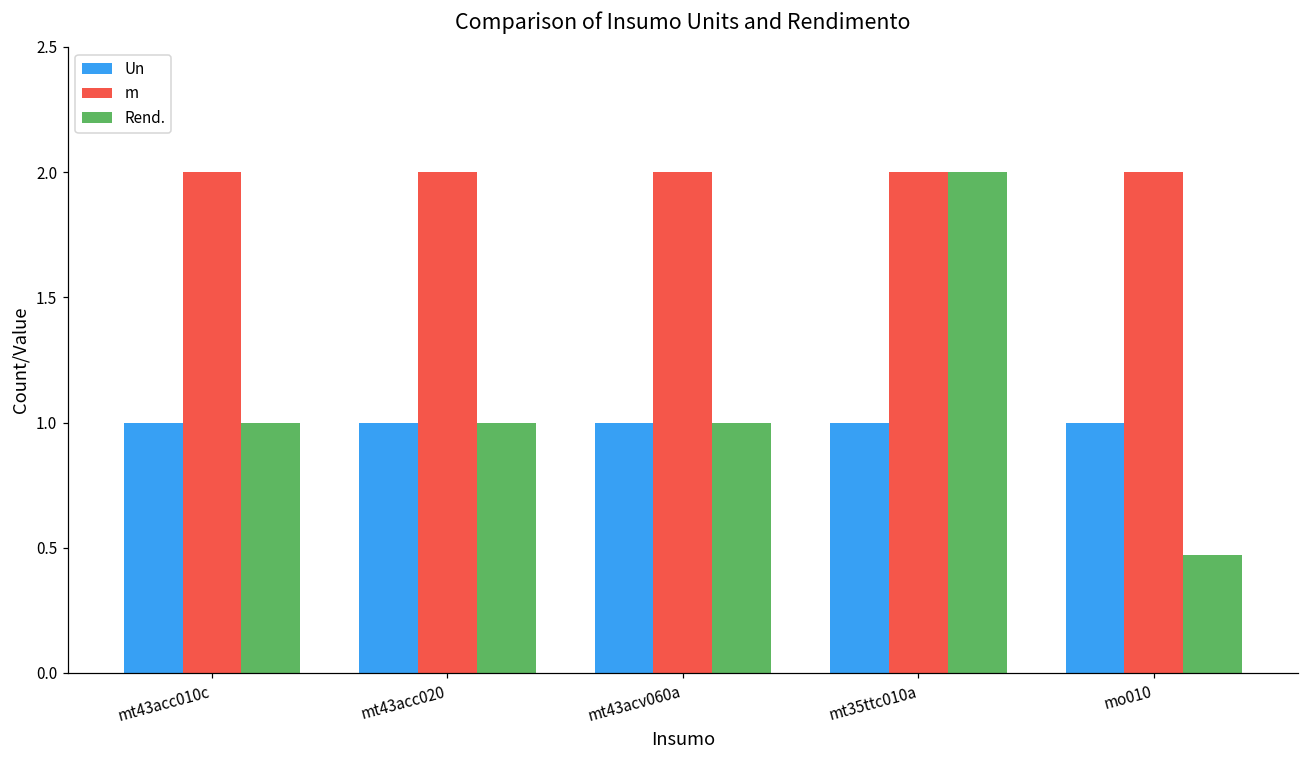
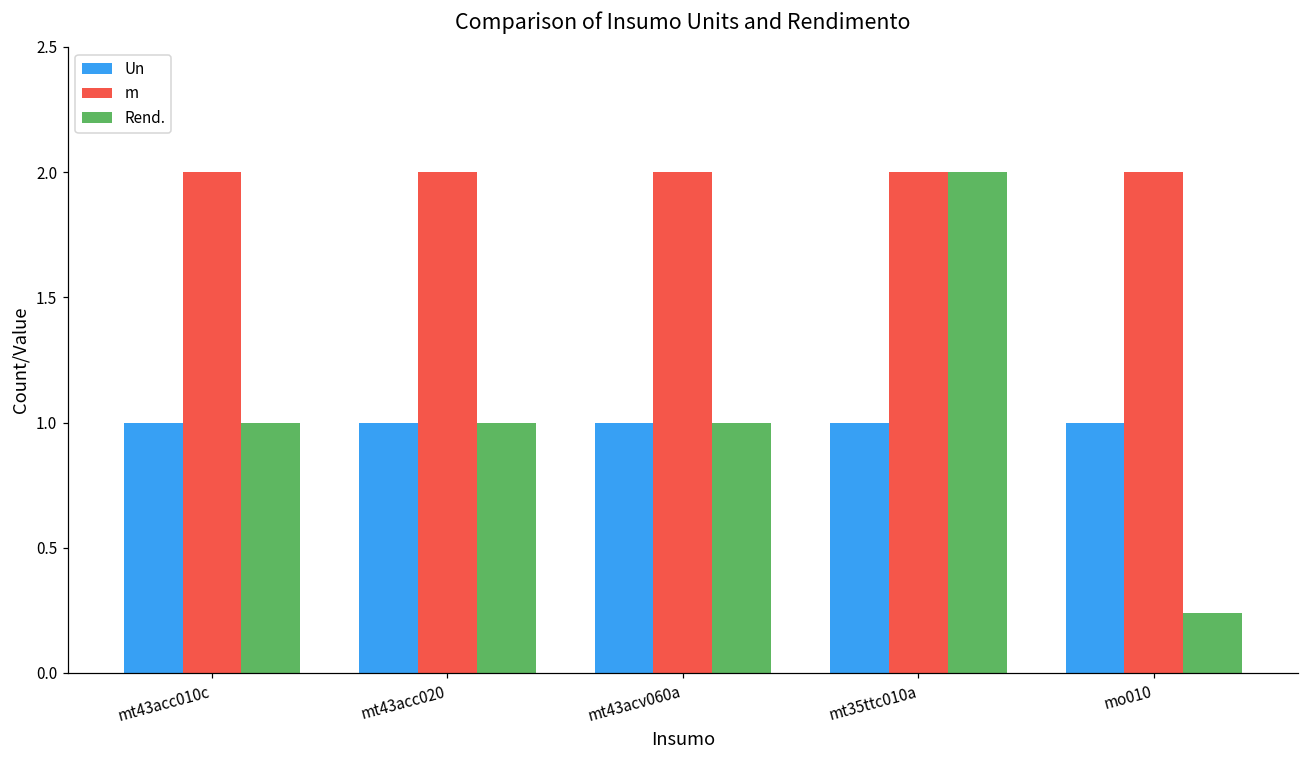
Rend., mo010: 0.47 -> 0.24
